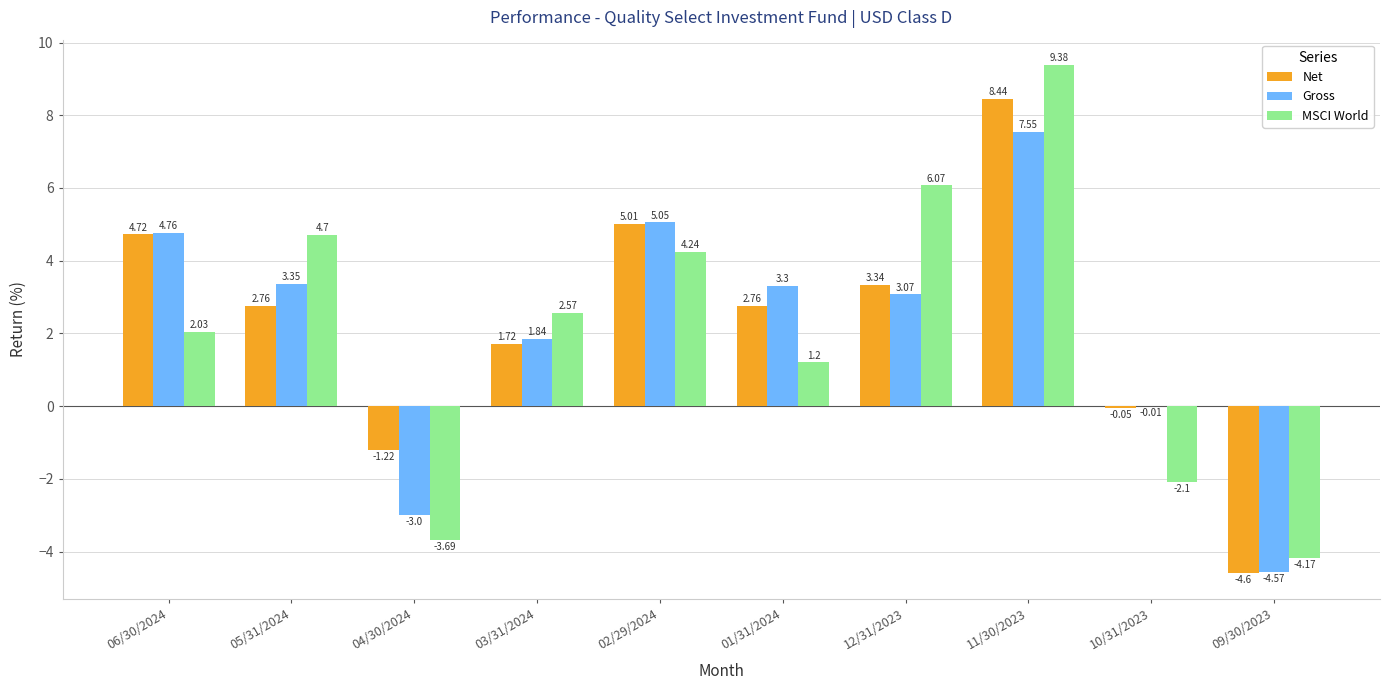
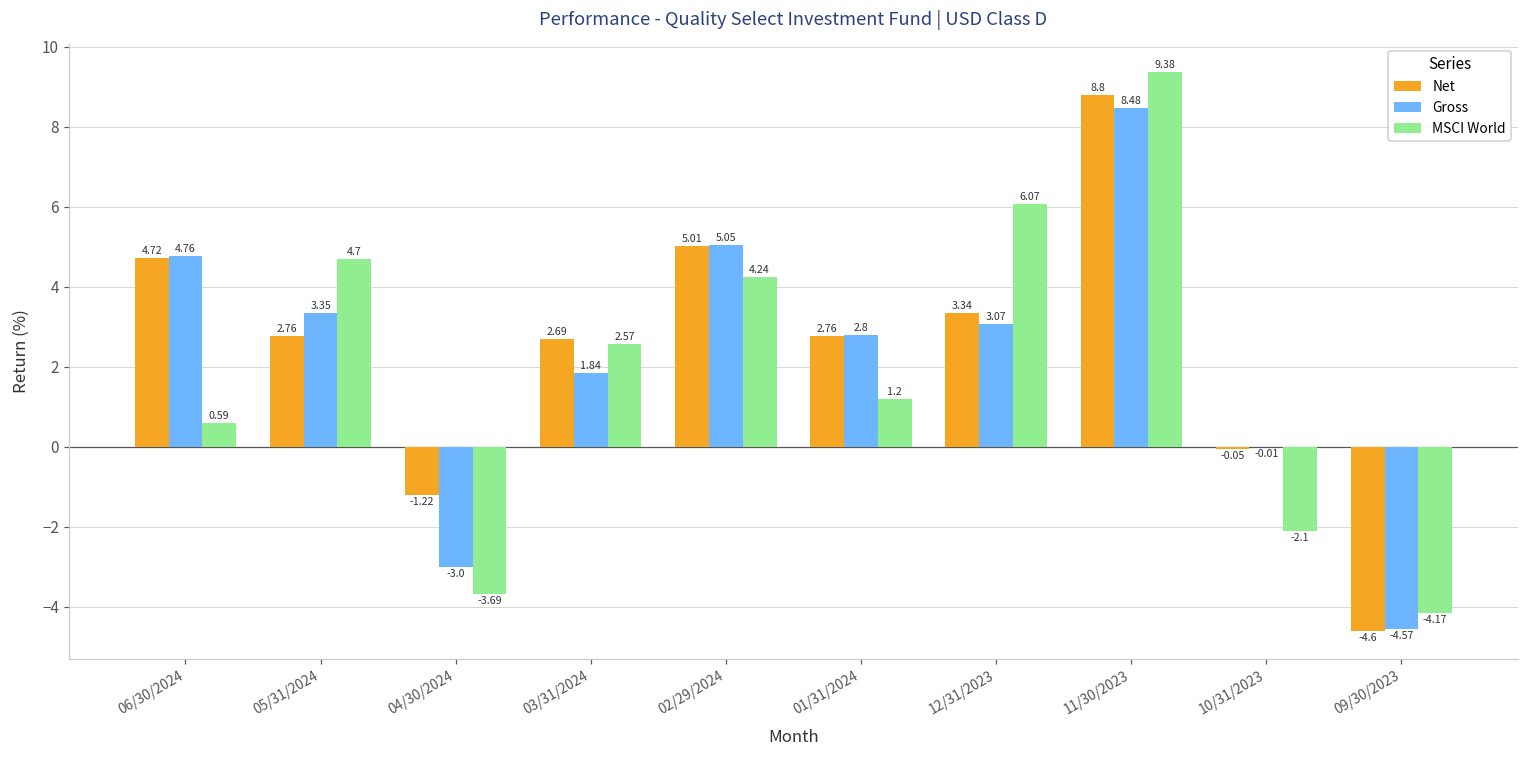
MSCI World, 06/30/2024: 2.03 -> 0.59
Net, 03/31/2024: 1.72 -> 2.69
Gross, 01/31/2024: 3.3 -> 2.8
Net, 11/30/2023: 8.44 -> 8.8
Gross, 11/30/2023: 7.55 -> 8.48
